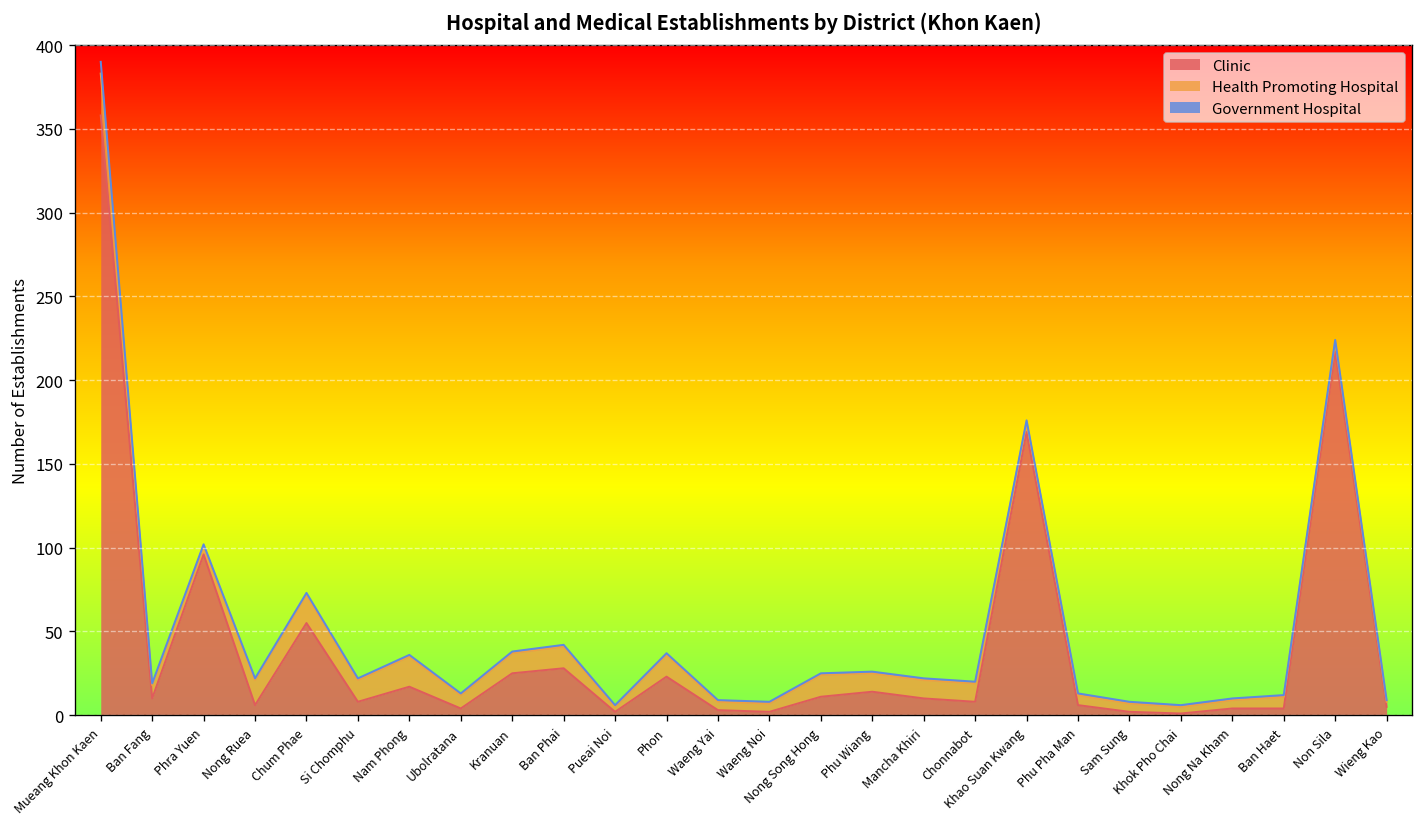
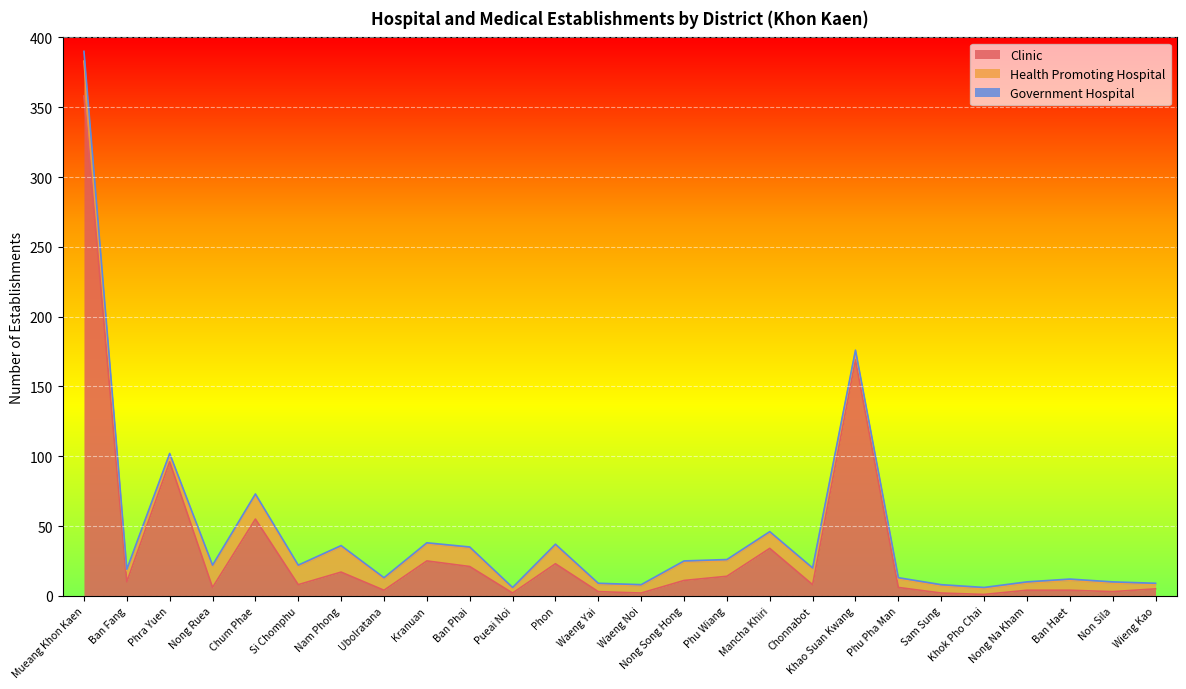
Clinic, Ban Phai: 28 -> 21
Clinic, Mancha Khiri: 10 -> 34
Clinic, Non Sila: 217 -> 3
